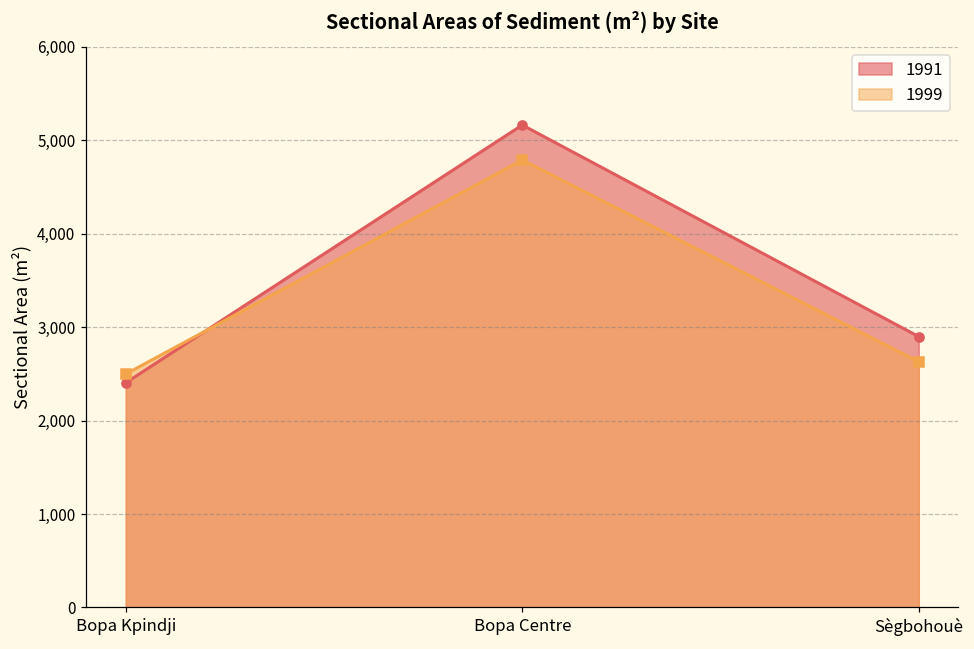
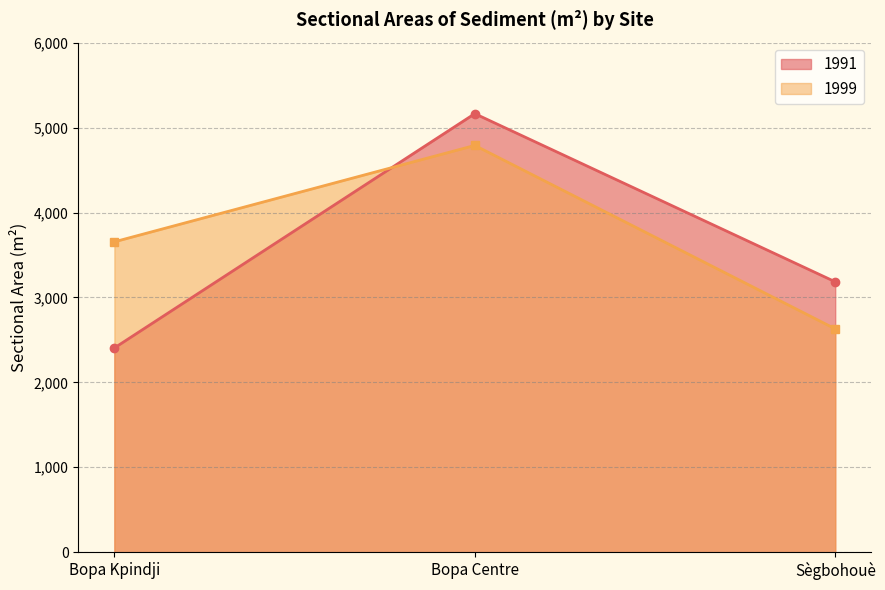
1999, Bopa Kpindji: 2,500 -> 3,700
1991, Sègbohouè: 2,900 -> 3,200
